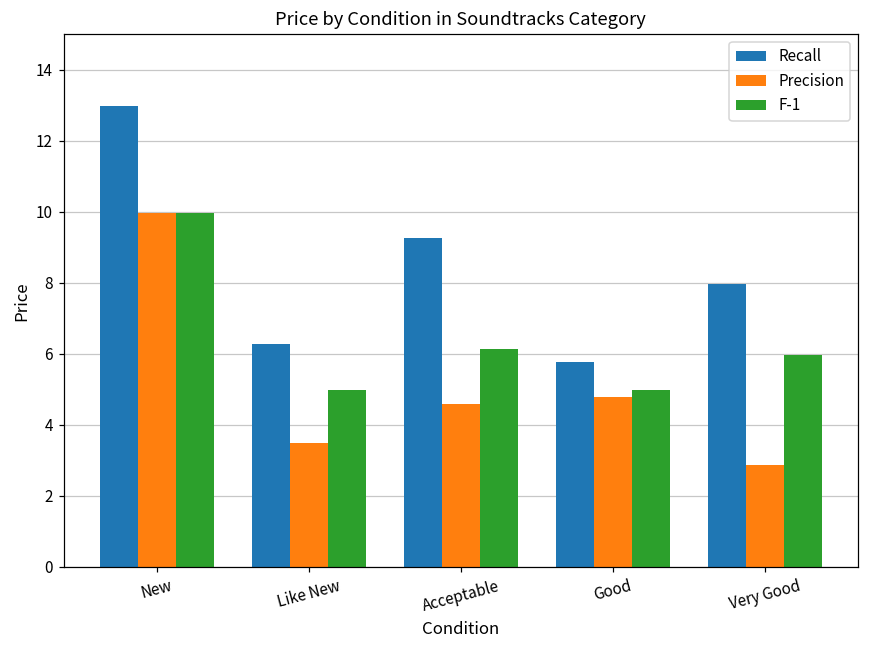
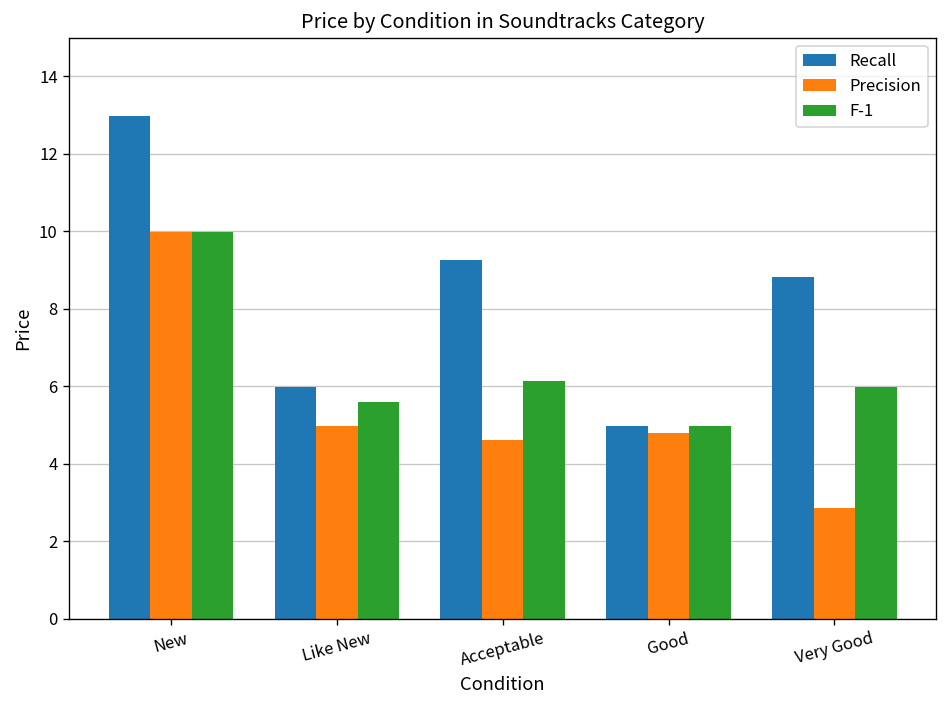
Recall, Like New: 6.3 -> 6.0
Precision, Like New: 3.5 -> 5.0
F-1, Like New: 5.0 -> 5.6
Recall, Good: 5.8 -> 5.0
Recall, Very Good: 8.0 -> 8.8
